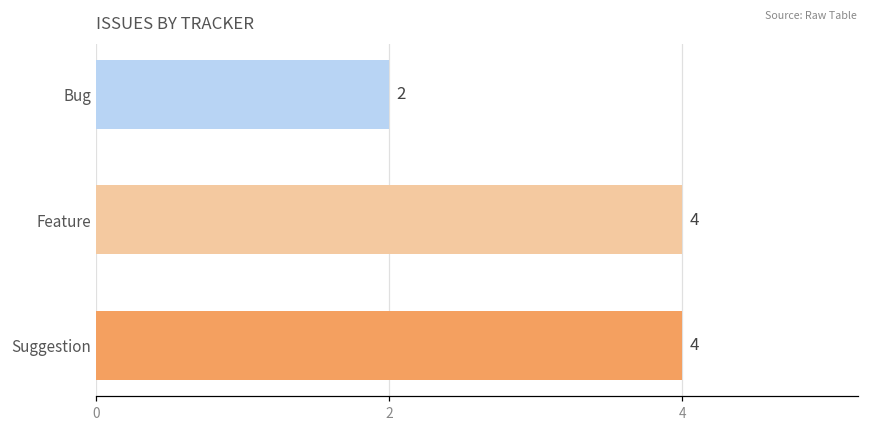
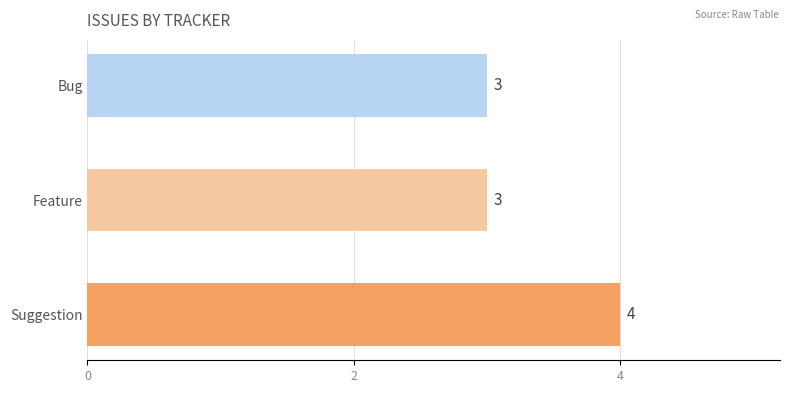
Bug: 2 -> 3
Feature: 4 -> 3
